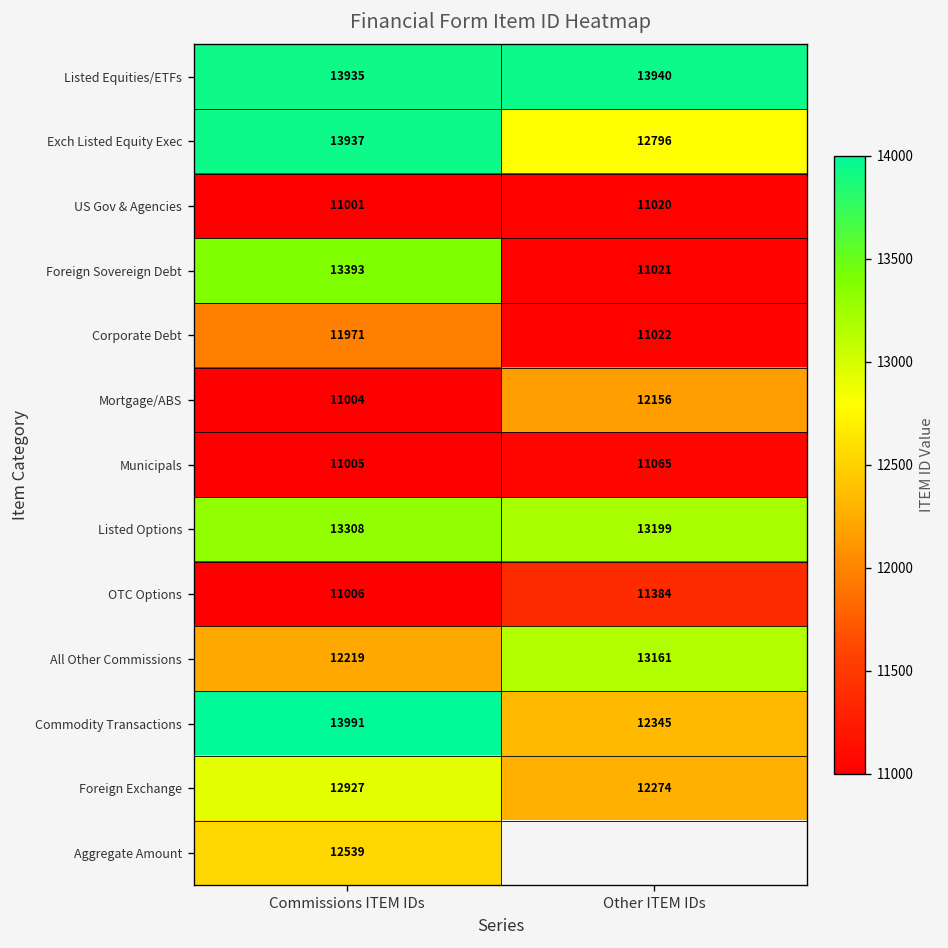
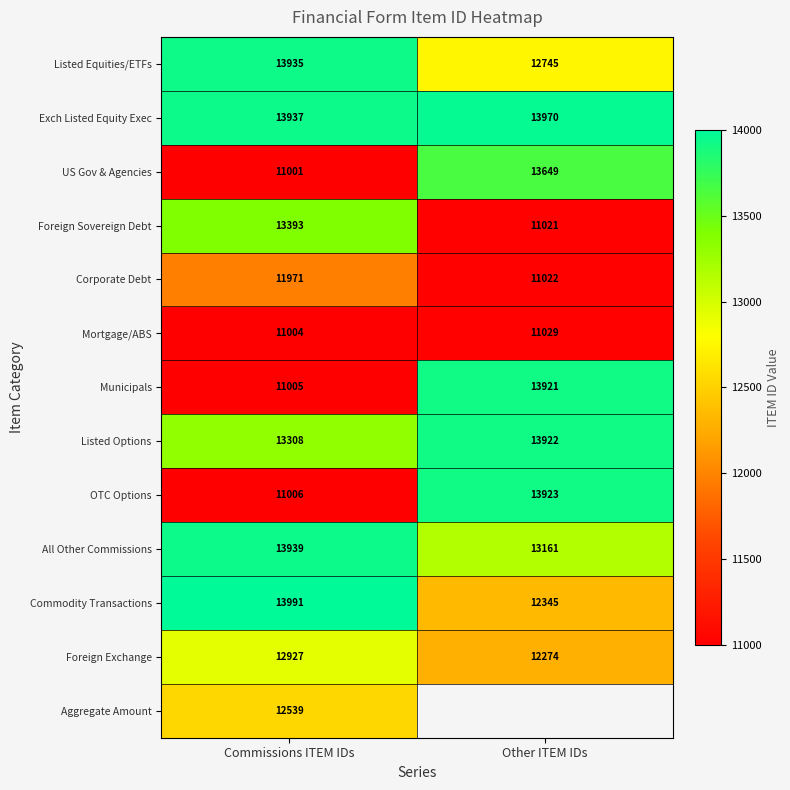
Listed Equities/ETFs, Other ITEM IDs: 13940 -> 12745
Exch Listed Equity Exec, Other ITEM IDs: 12796 -> 13970
US Gov & Agencies, Other ITEM IDs: 11020 -> 13649
Mortgage/ABS, Other ITEM IDs: 12156 -> 11029
Municipals, Other ITEM IDs: 11065 -> 13921
Listed Options, Other ITEM IDs: 13199 -> 13922
OTC Options, Other ITEM IDs: 11384 -> 13923
All Other Commissions, Commissions ITEM IDs: 12219 -> 13939
